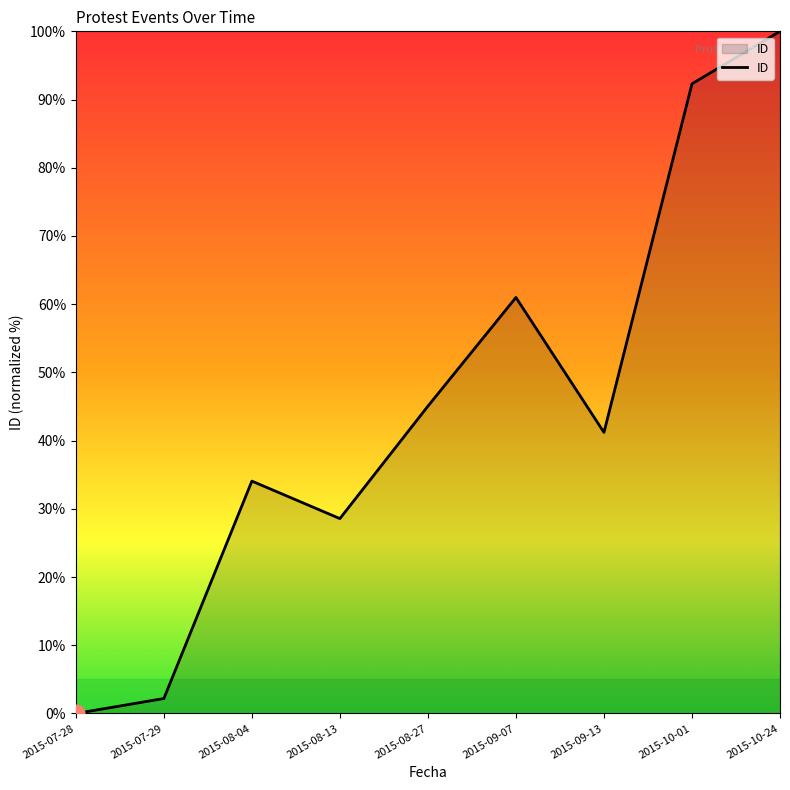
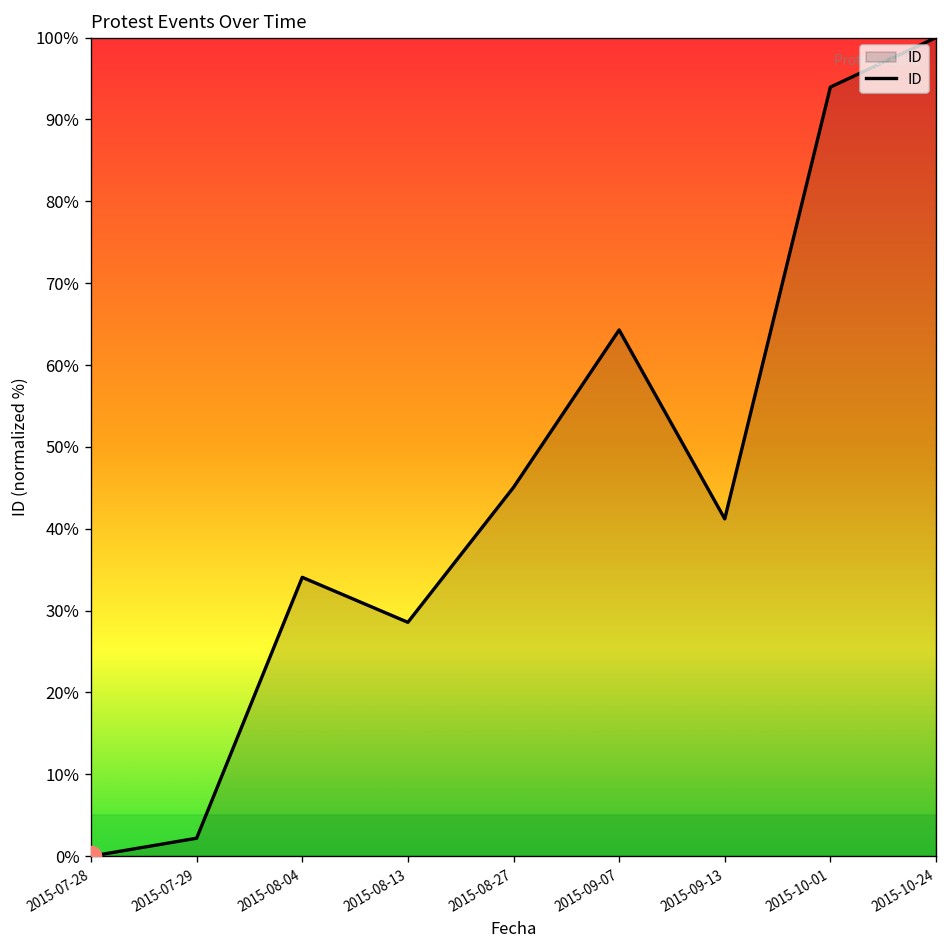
ID, 2015-09-07: 61% -> 64%
ID, 2015-10-01: 92% -> 94%
